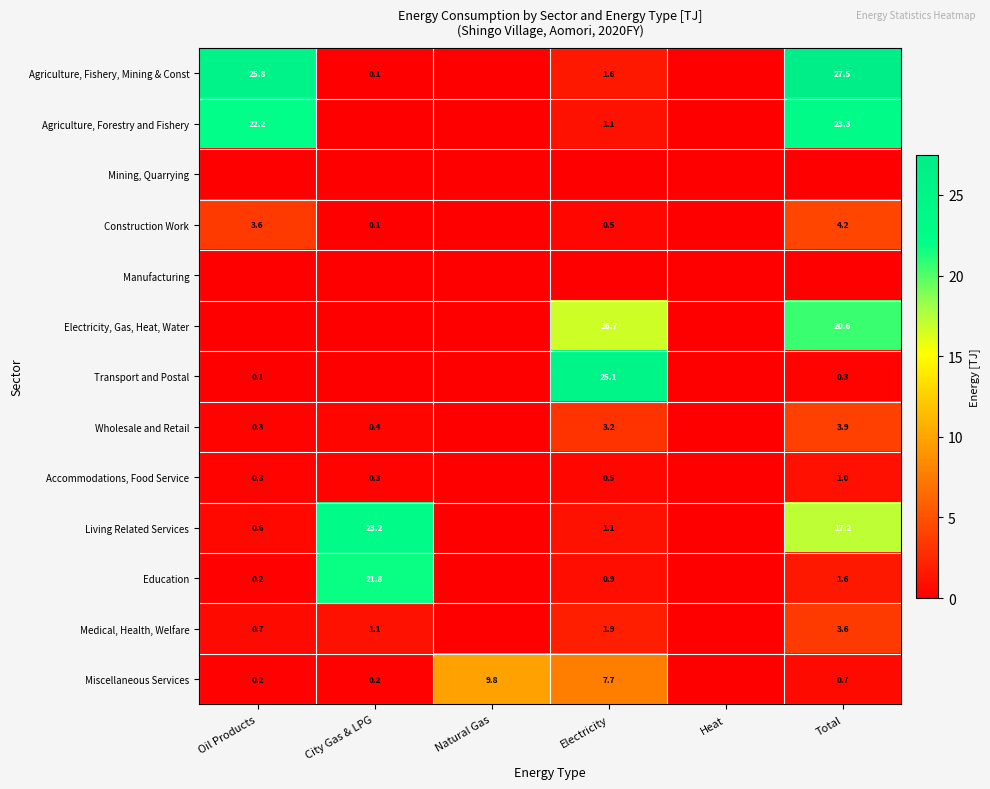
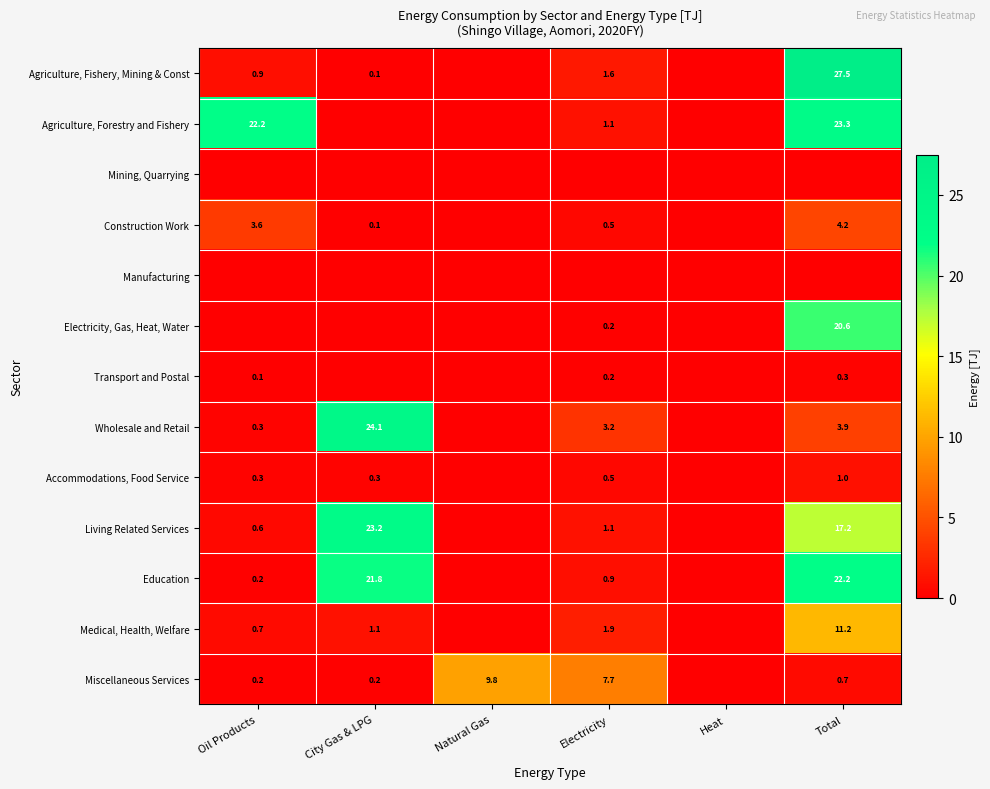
Agriculture, Fishery, Mining & Const, Oil Products: 25.8 -> 0.9
Electricity, Gas, Heat, Water, Electricity: 16.7 -> 0.2
Transport and Postal, Electricity: 25.1 -> 0.2
Wholesale and Retail, City Gas & LPG: 0.4 -> 24.1
Education, Total: 1.6 -> 22.2
Medical, Health, Welfare, Total: 3.6 -> 11.2
